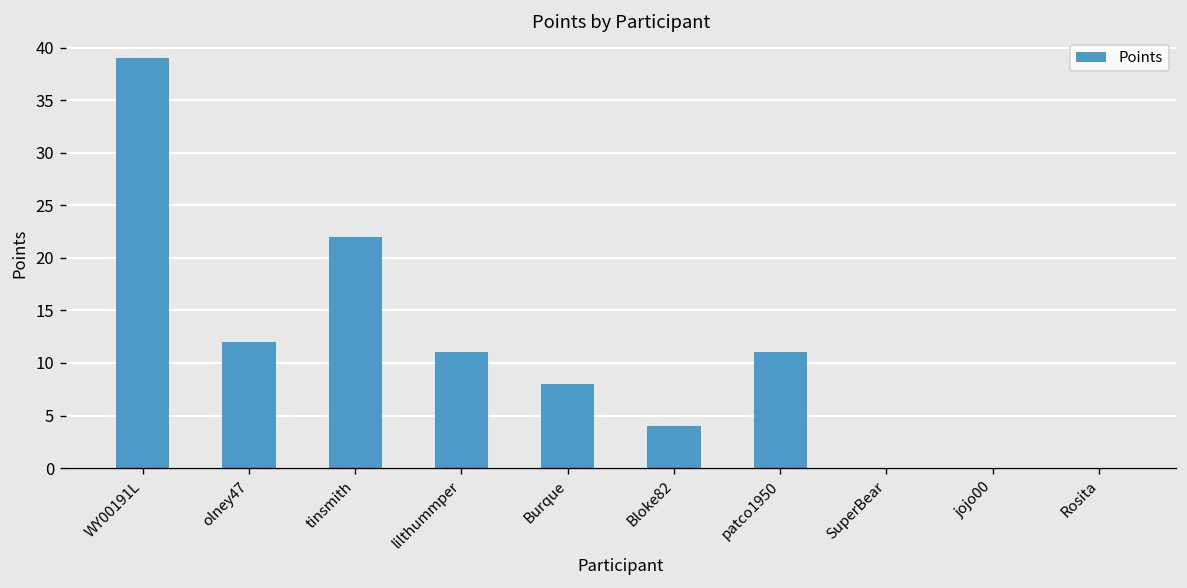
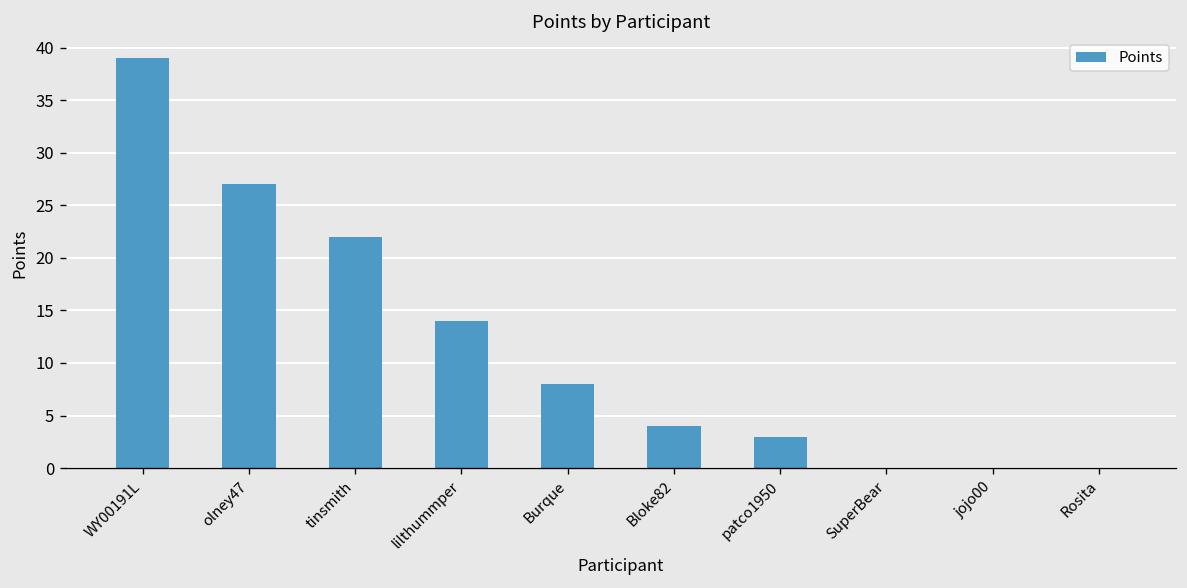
olney47: 12 -> 27
lilthummper: 11 -> 14
patco1950: 11 -> 3
